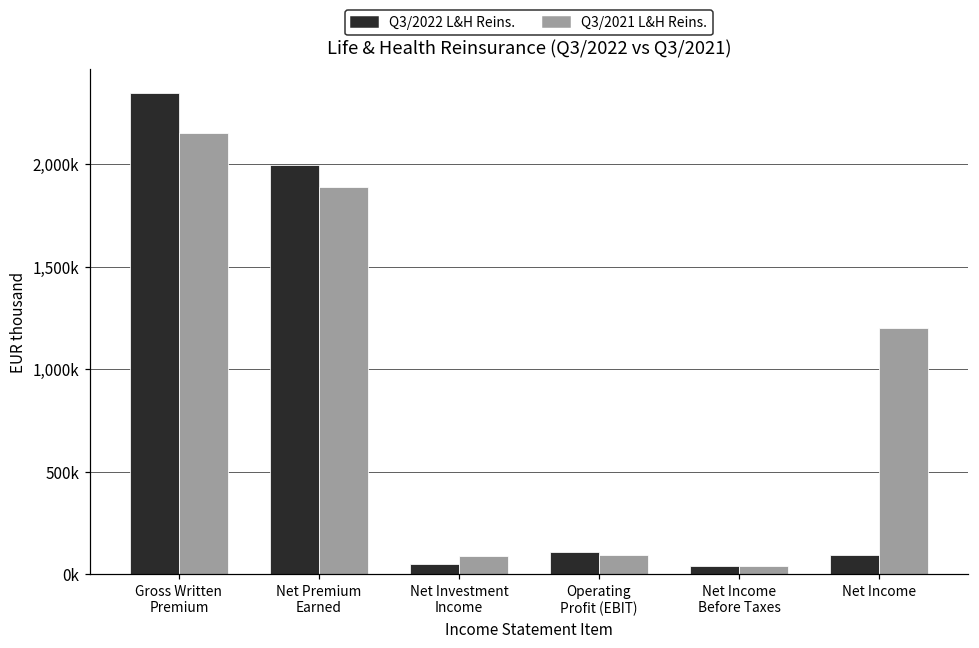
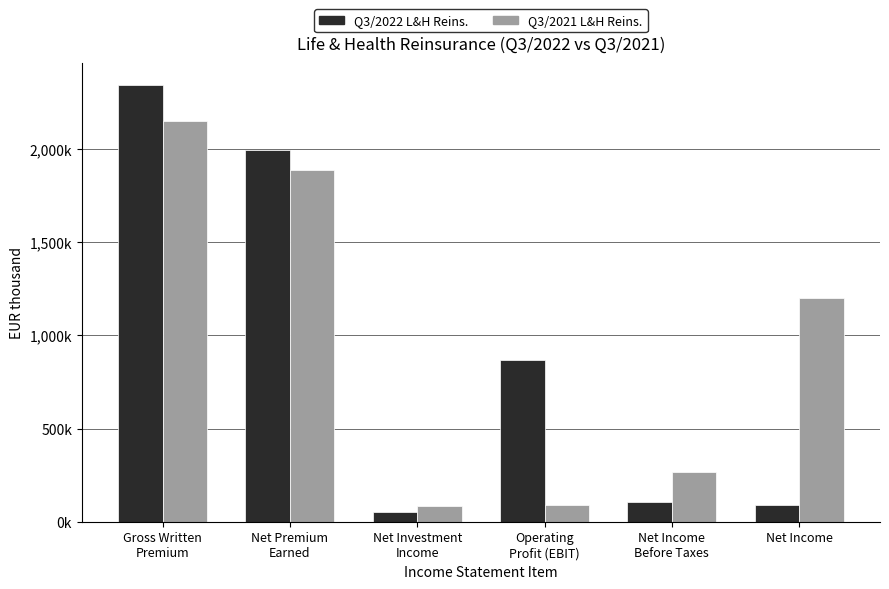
Q3/2022 L&H Reins., Operating Profit (EBIT): 110,000 -> 870,000
Q3/2022 L&H Reins., Net Income Before Taxes: 40,000 -> 110,000
Q3/2021 L&H Reins., Net Income Before Taxes: 40,000 -> 260,000
